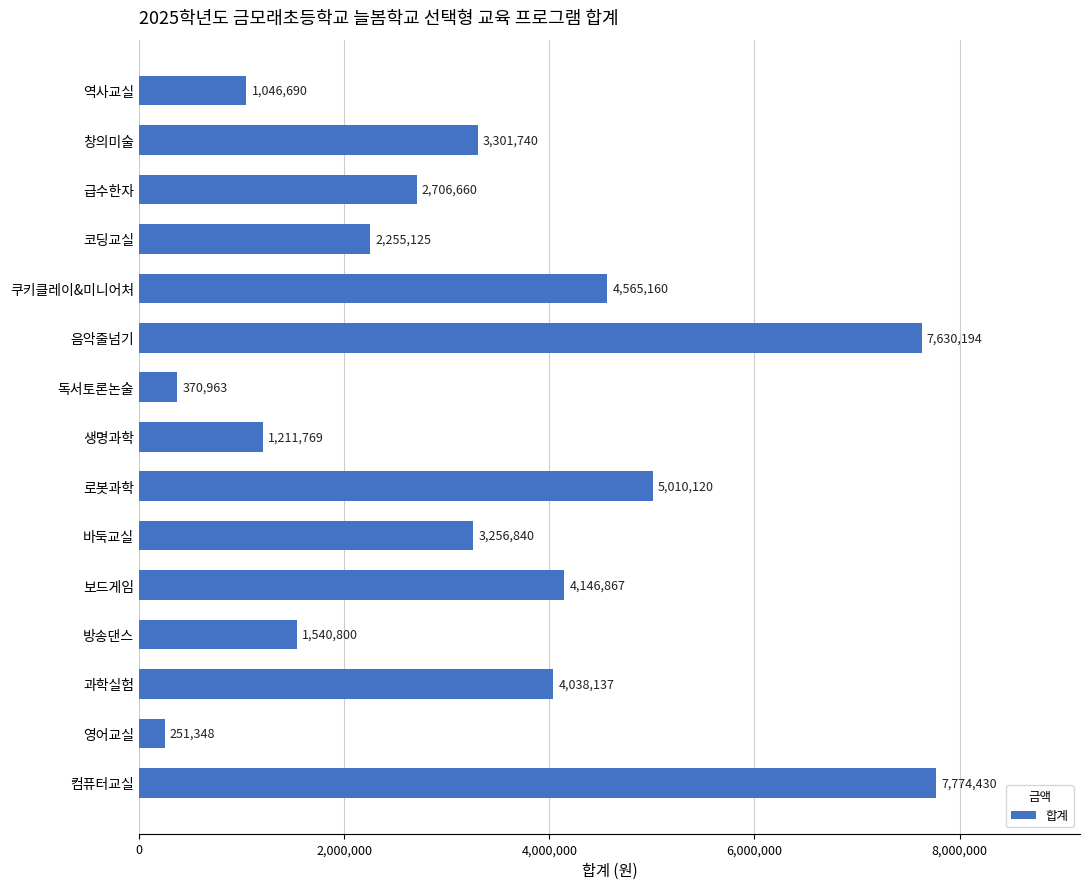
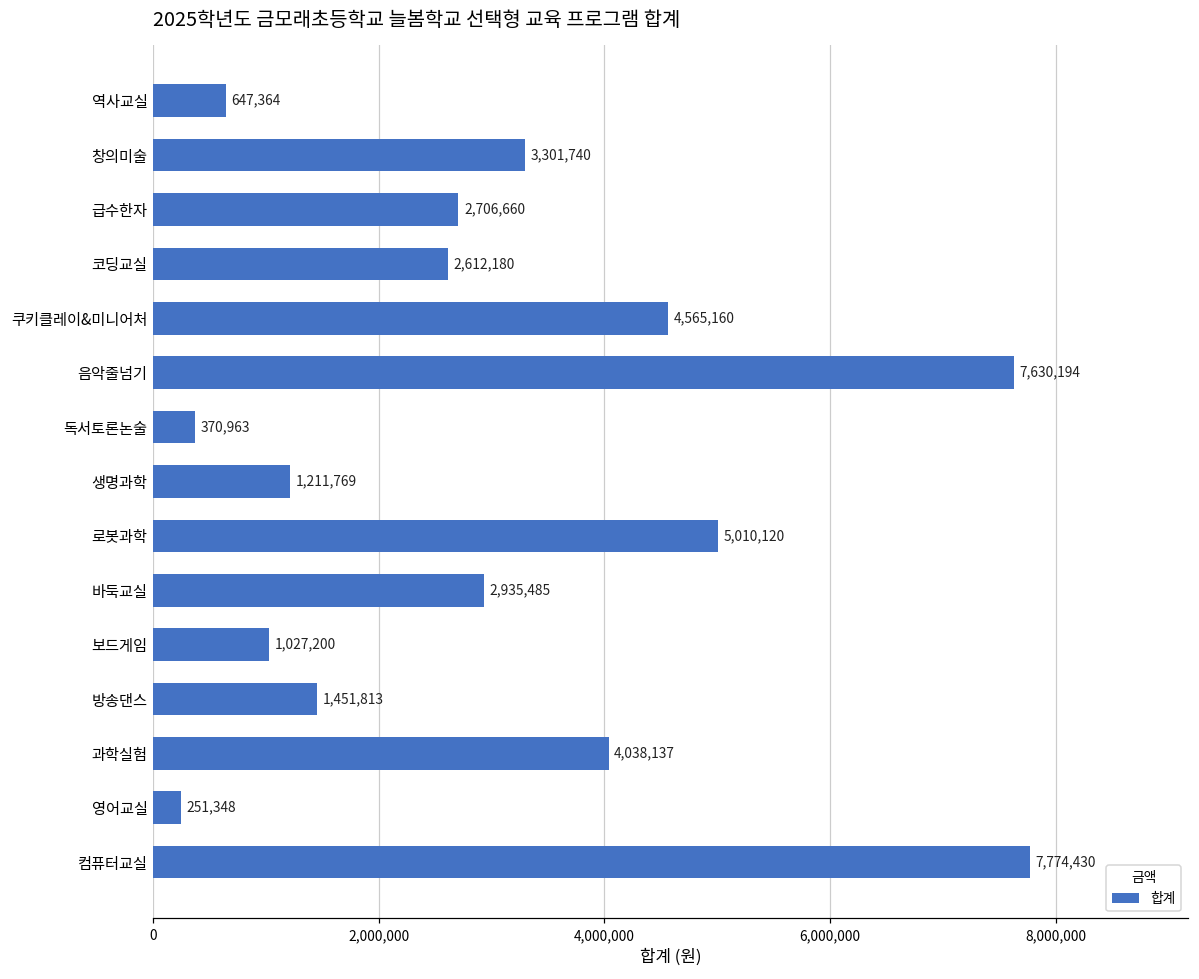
역사교실: 1,046,690 -> 647,364
코딩교실: 2,255,125 -> 2,612,180
바둑교실: 3,256,840 -> 2,935,485
보드게임: 4,146,867 -> 1,027,200
방송댄스: 1,540,800 -> 1,451,813
